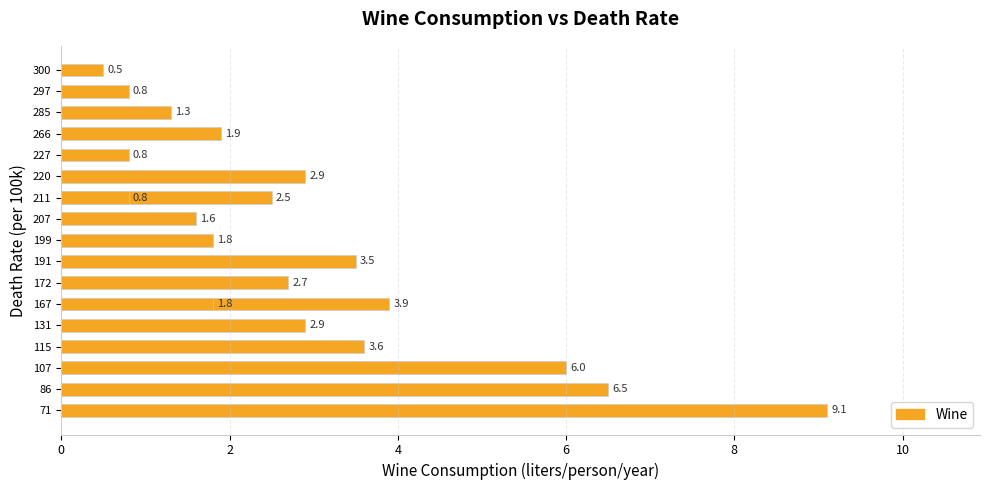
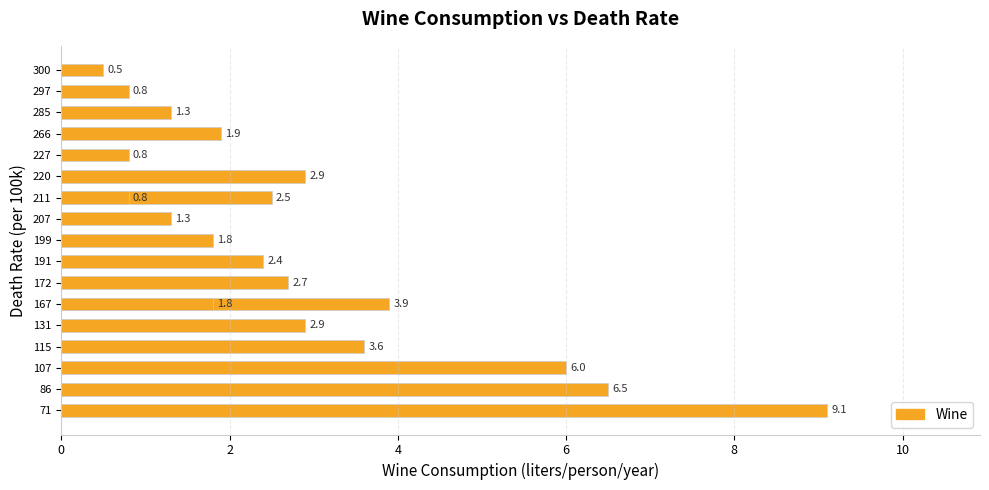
207: 1.6 -> 1.3
191: 3.5 -> 2.4
